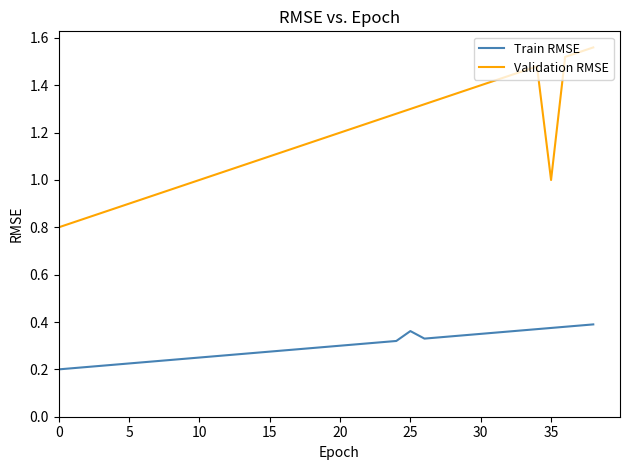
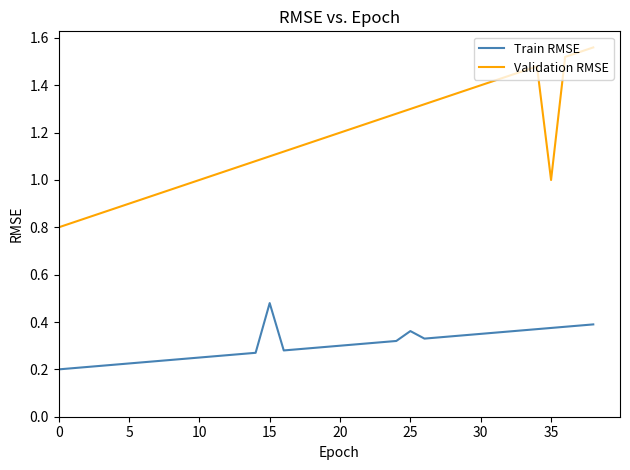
Train RMSE, 15: 0.28 -> 0.48
